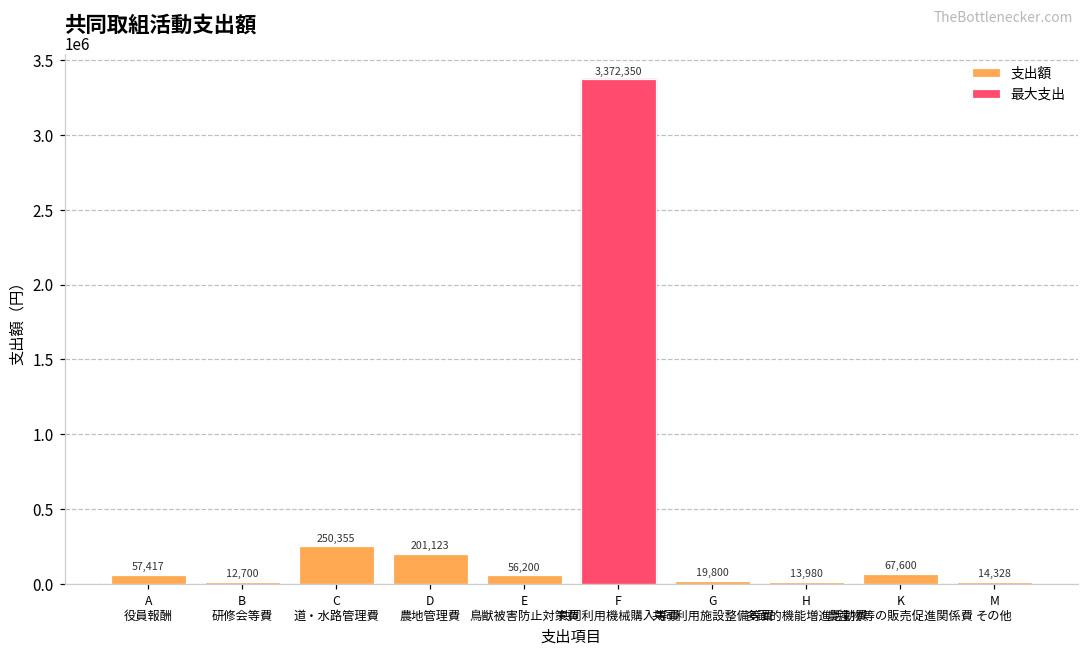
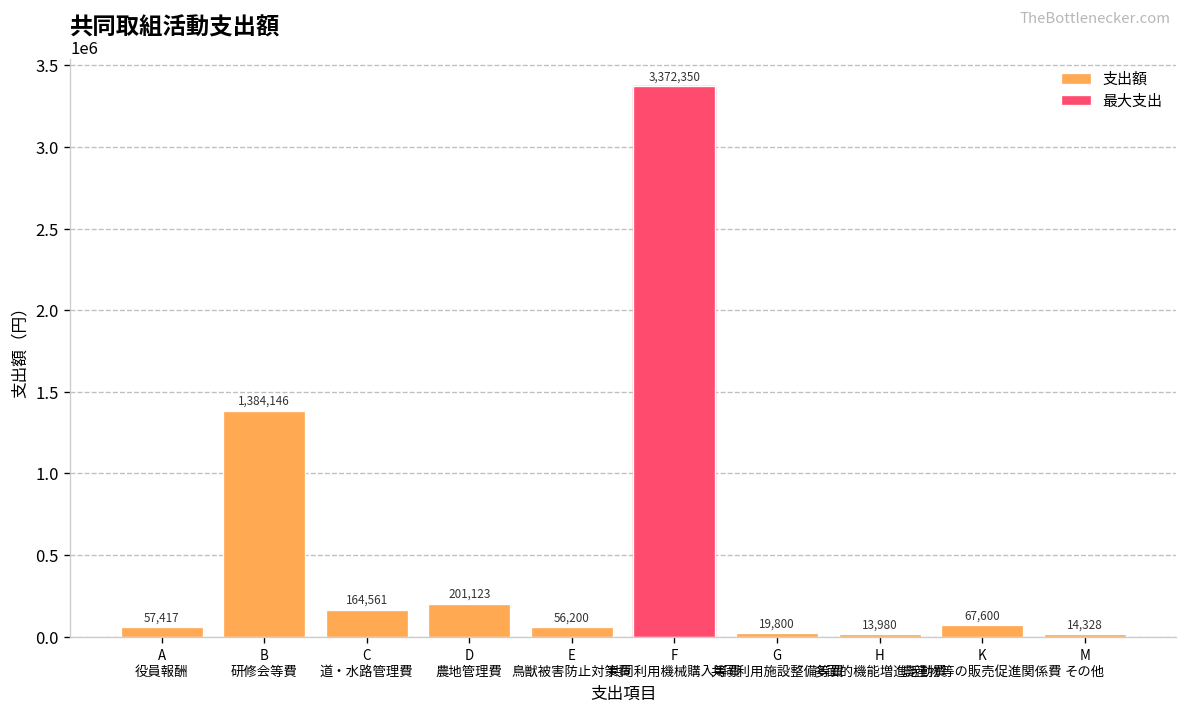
支出額, B 研修会等費: 12,700 -> 1,384,146
支出額, C 道・水路管理費: 250,355 -> 164,561
